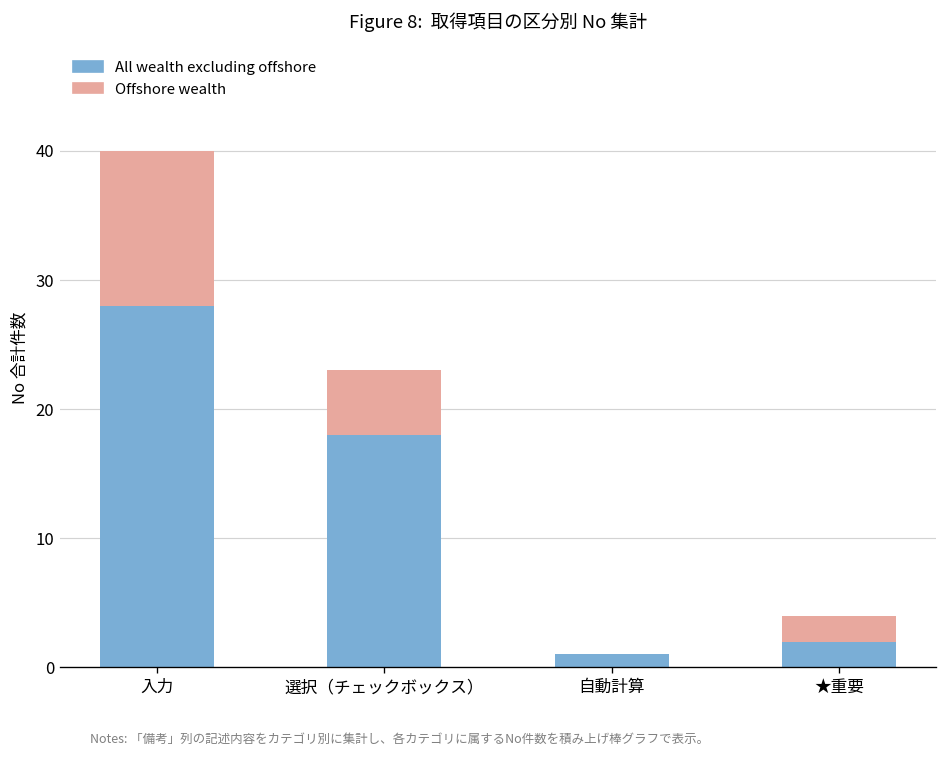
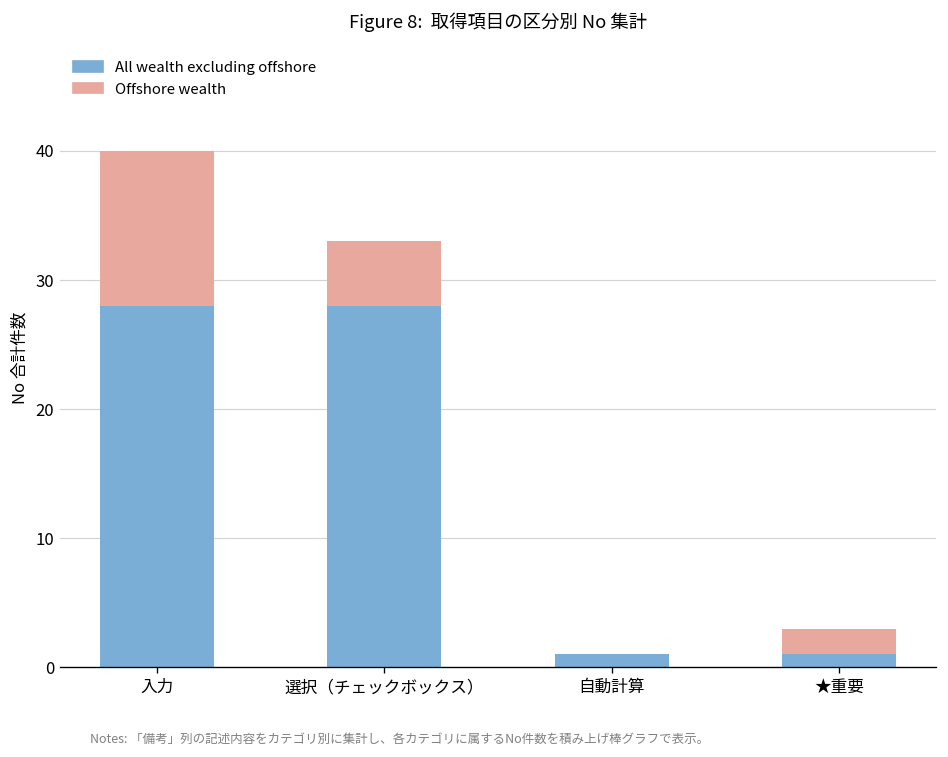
All wealth excluding offshore, 選択（チェックボックス）: 18 -> 28
All wealth excluding offshore, ★重要: 2 -> 1
